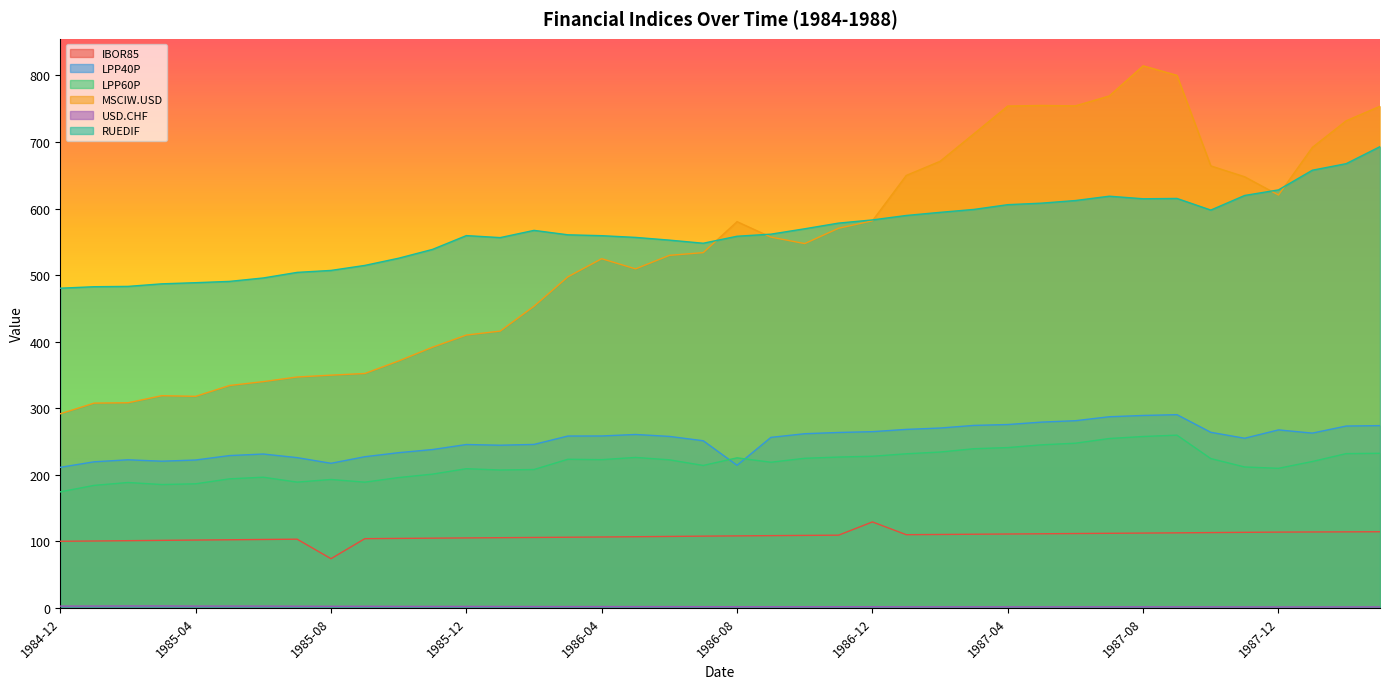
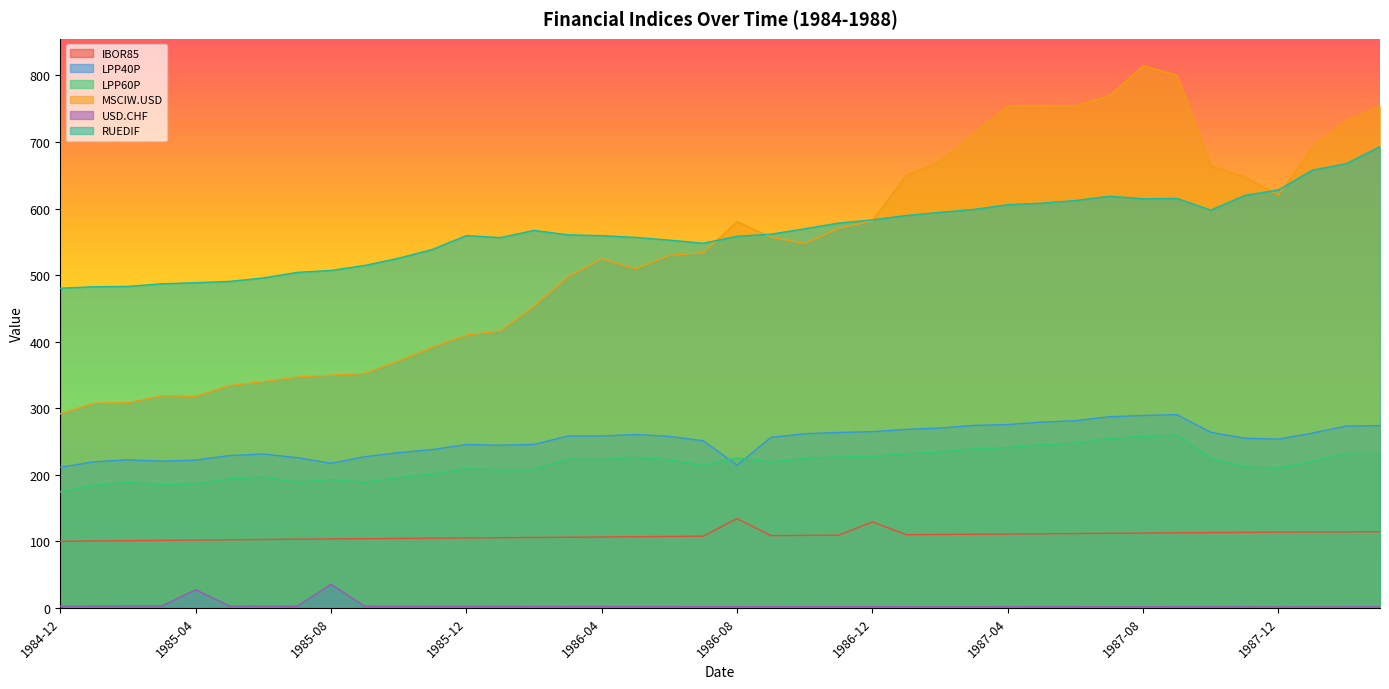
USD.CHF, 1985-04: 0 -> 30
IBOR85, 1985-08: 70 -> 100
USD.CHF, 1985-08: 0 -> 40
IBOR85, 1986-08: 110 -> 130
LPP40P, 1987-12: 270 -> 250
